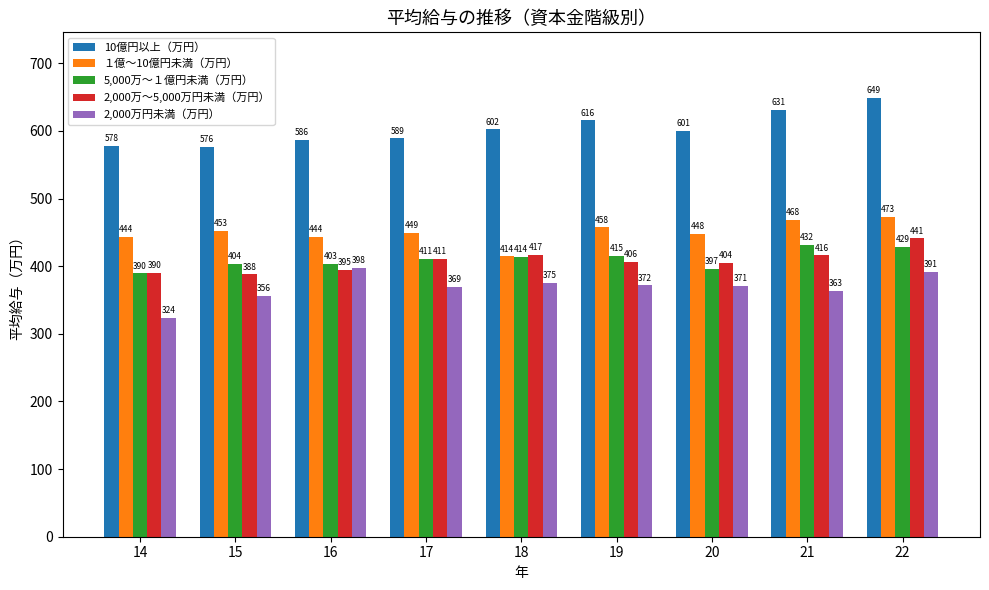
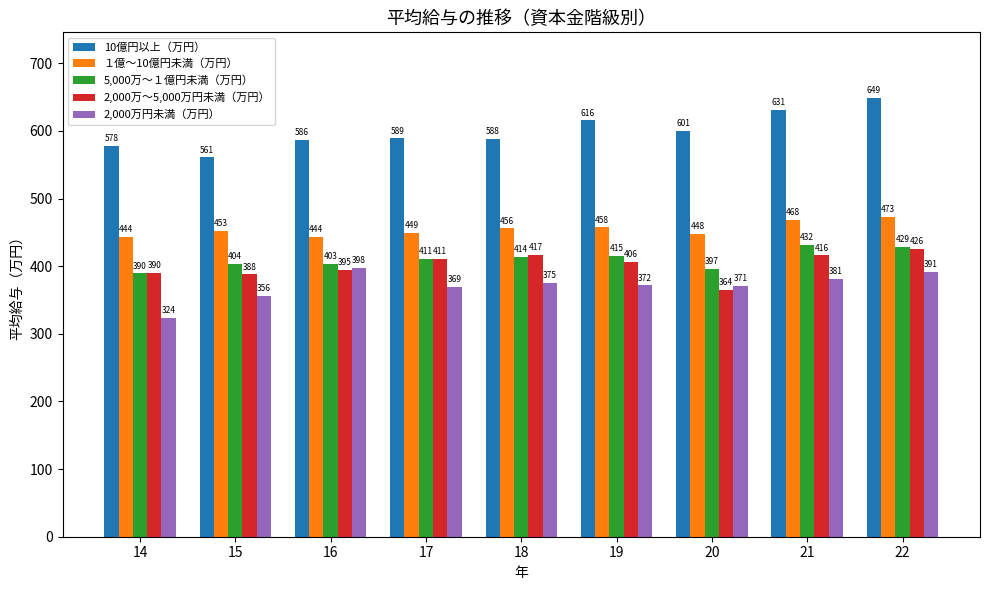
10億円以上（万円）, 15: 576 -> 561
10億円以上（万円）, 18: 602 -> 588
１億～10億円未満（万円）, 18: 414 -> 456
2,000万～5,000万円未満（万円）, 20: 404 -> 364
2,000万円未満（万円）, 21: 363 -> 381
2,000万～5,000万円未満（万円）, 22: 441 -> 426
